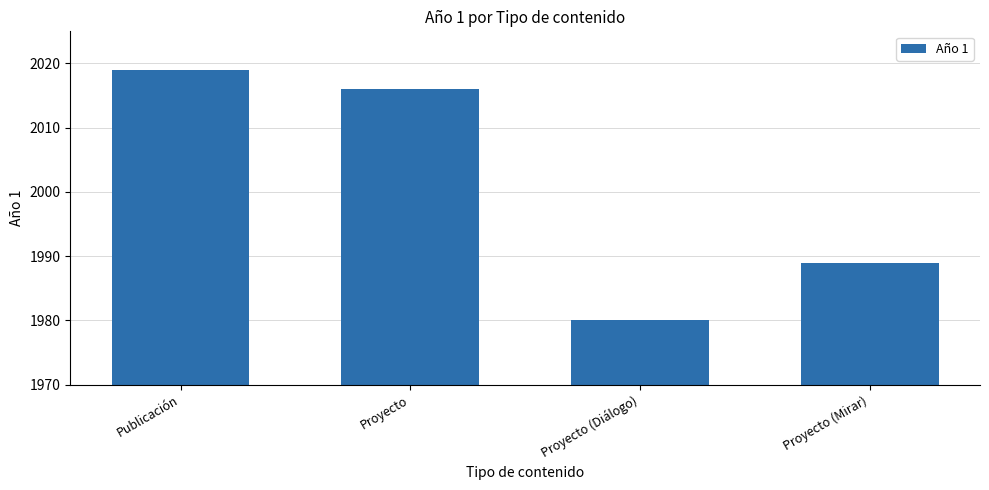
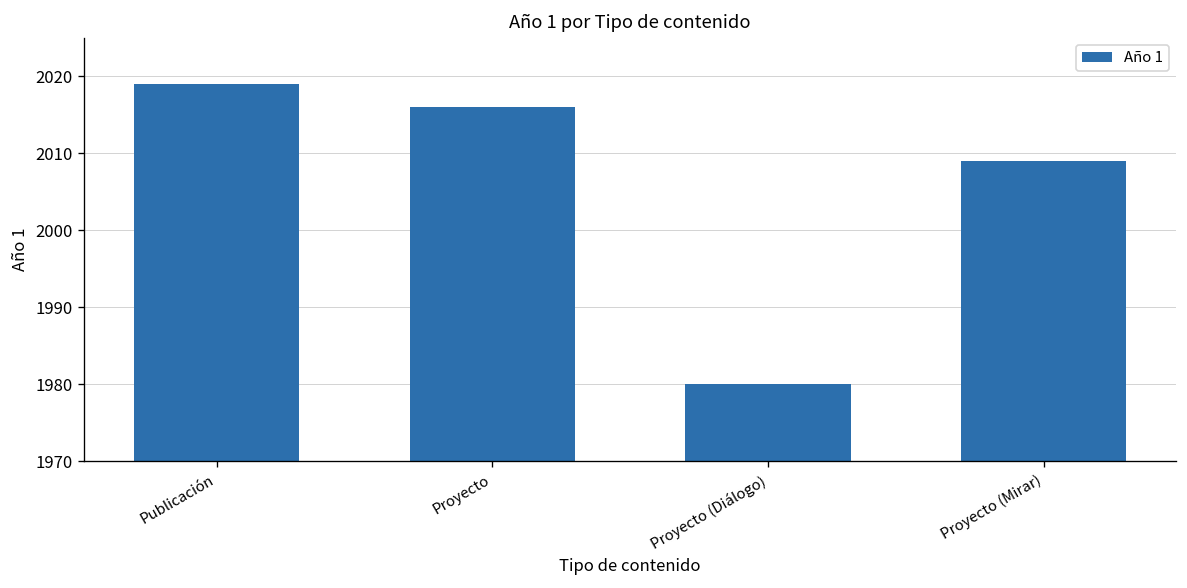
Proyecto (Mirar): 1989 -> 2009
